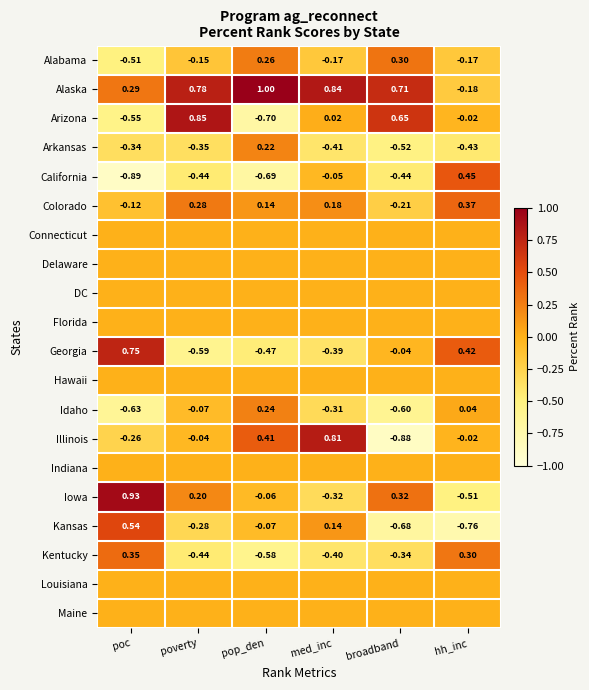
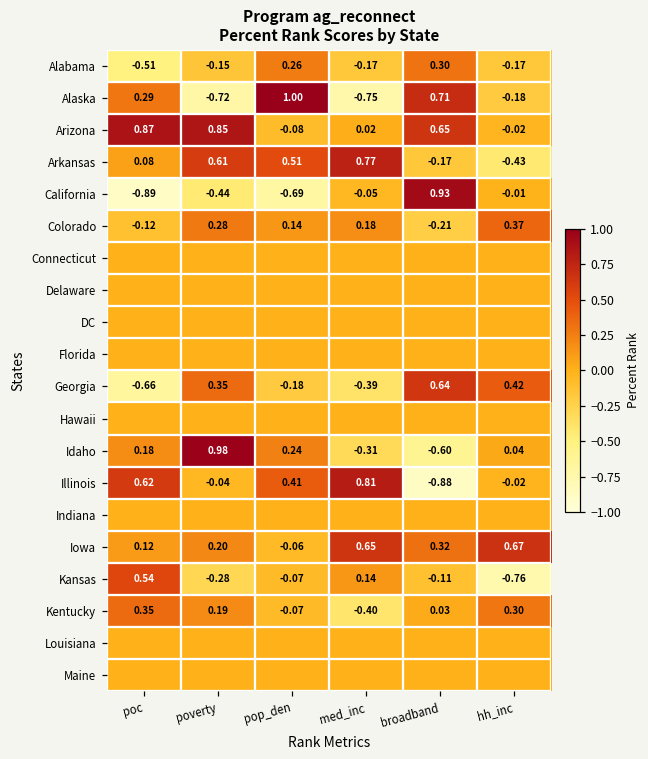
Alaska, poverty: 0.78 -> -0.72
Alaska, med_inc: 0.84 -> -0.75
Arizona, poc: -0.55 -> 0.87
Arizona, pop_den: -0.70 -> -0.08
Arkansas, poc: -0.34 -> 0.08
Arkansas, poverty: -0.35 -> 0.61
Arkansas, pop_den: 0.22 -> 0.51
Arkansas, med_inc: -0.41 -> 0.77
Arkansas, broadband: -0.52 -> -0.17
California, broadband: -0.44 -> 0.93
California, hh_inc: 0.45 -> -0.01
Georgia, poc: 0.75 -> -0.66
Georgia, poverty: -0.59 -> 0.35
Georgia, pop_den: -0.47 -> -0.18
Georgia, broadband: -0.04 -> 0.64
Idaho, poc: -0.63 -> 0.18
Idaho, poverty: -0.07 -> 0.98
Illinois, poc: -0.26 -> 0.62
Iowa, poc: 0.93 -> 0.12
Iowa, med_inc: -0.32 -> 0.65
Iowa, hh_inc: -0.51 -> 0.67
Kansas, broadband: -0.68 -> -0.11
Kentucky, poverty: -0.44 -> 0.19
Kentucky, pop_den: -0.58 -> -0.07
Kentucky, broadband: -0.34 -> 0.03
